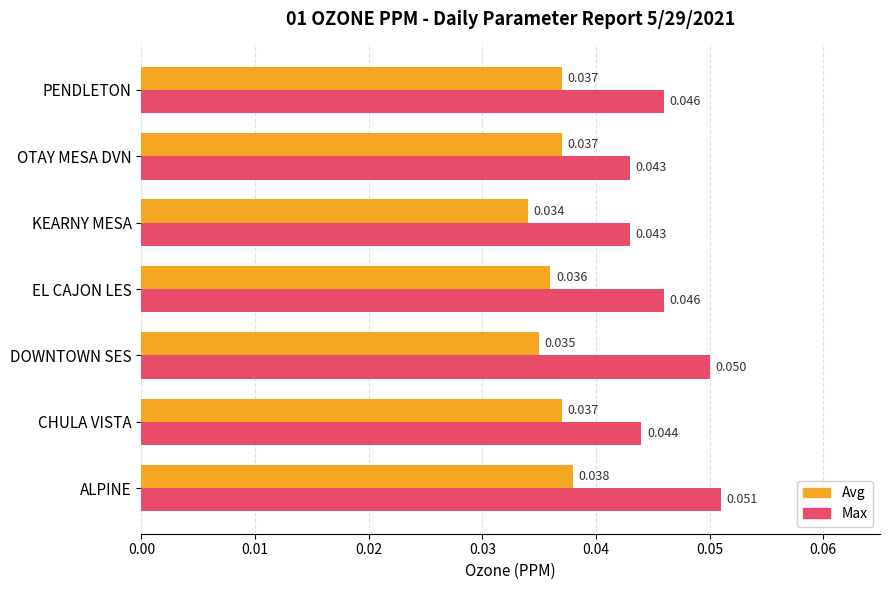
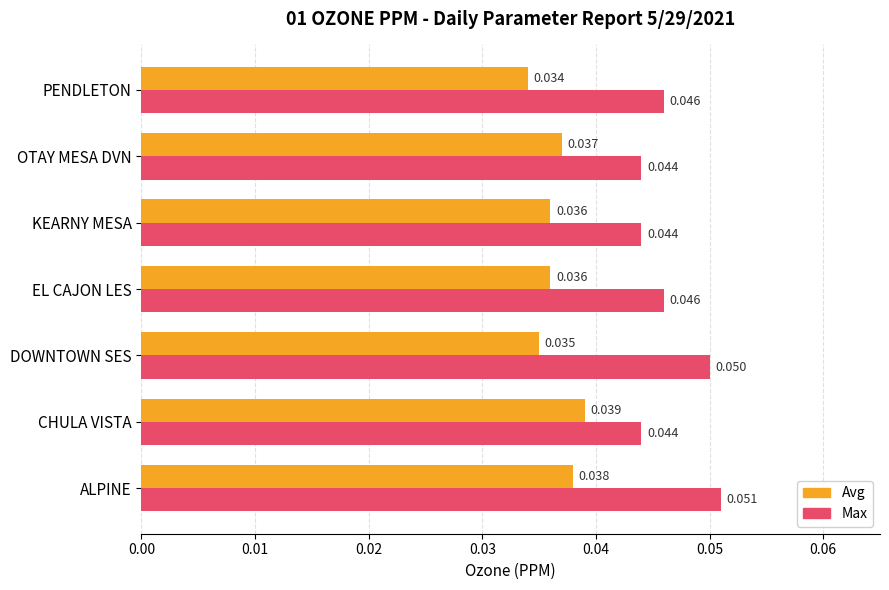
Avg, PENDLETON: 0.037 -> 0.034
Max, OTAY MESA DVN: 0.043 -> 0.044
Avg, KEARNY MESA: 0.034 -> 0.036
Max, KEARNY MESA: 0.043 -> 0.044
Avg, CHULA VISTA: 0.037 -> 0.039
